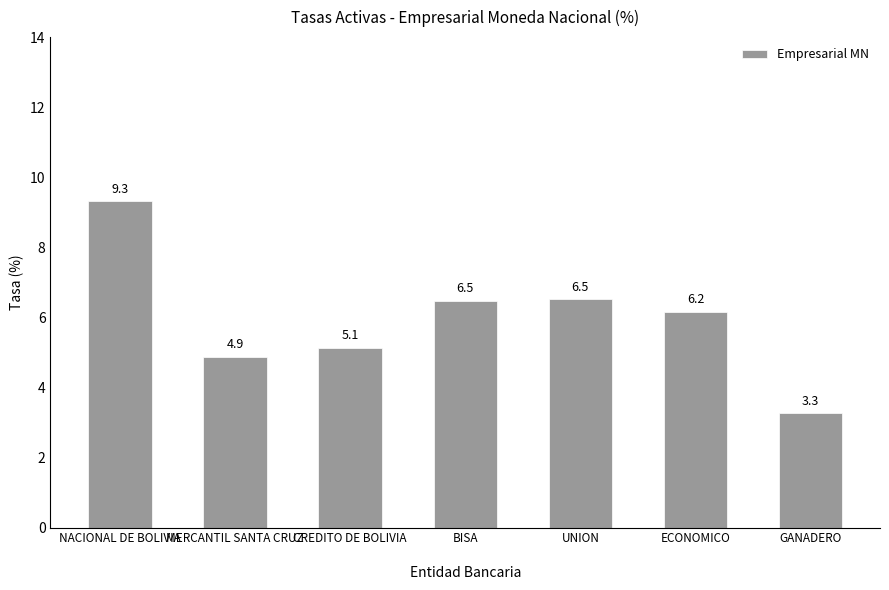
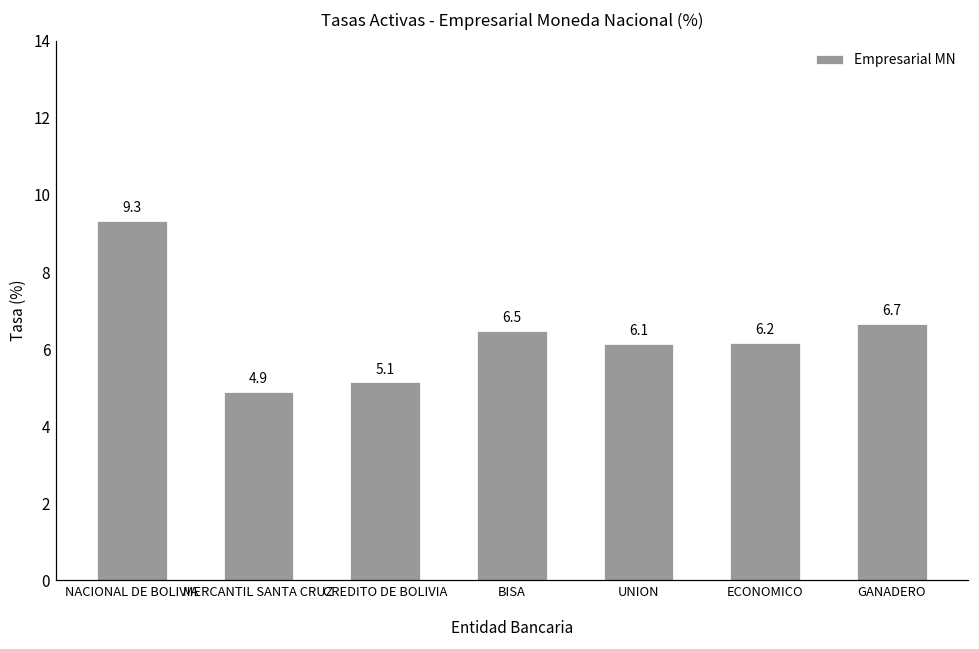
UNION: 6.5 -> 6.1
GANADERO: 3.3 -> 6.7
